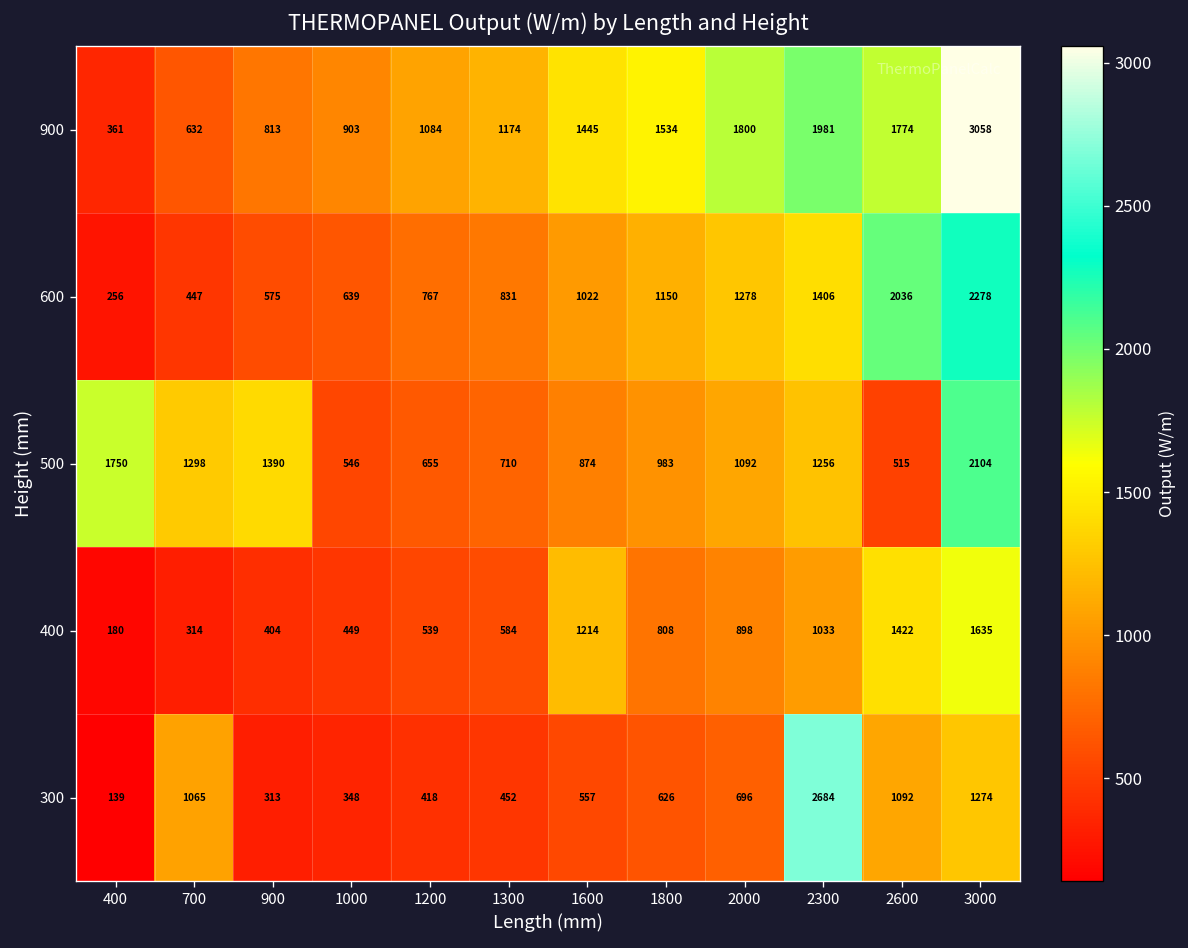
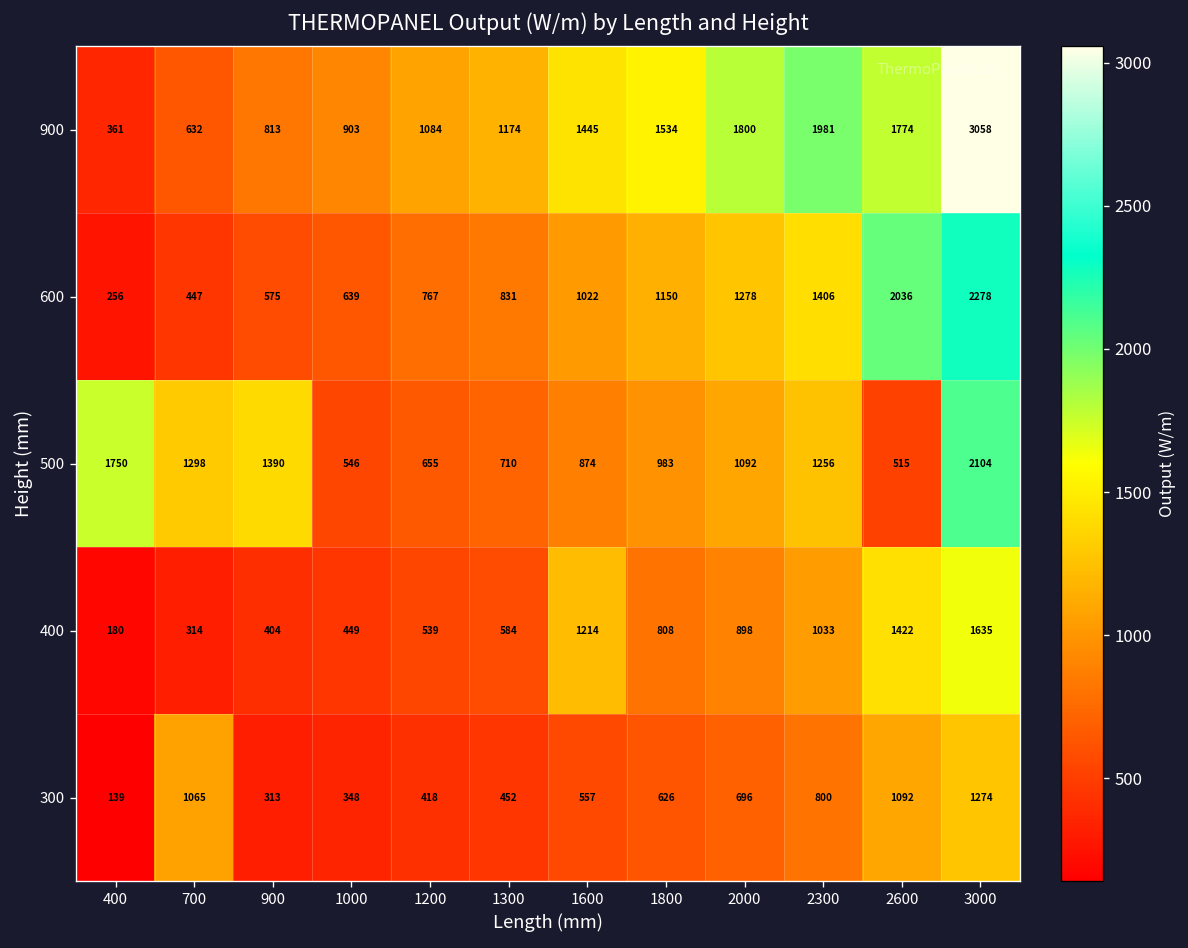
300, 2300: 2684 -> 800
